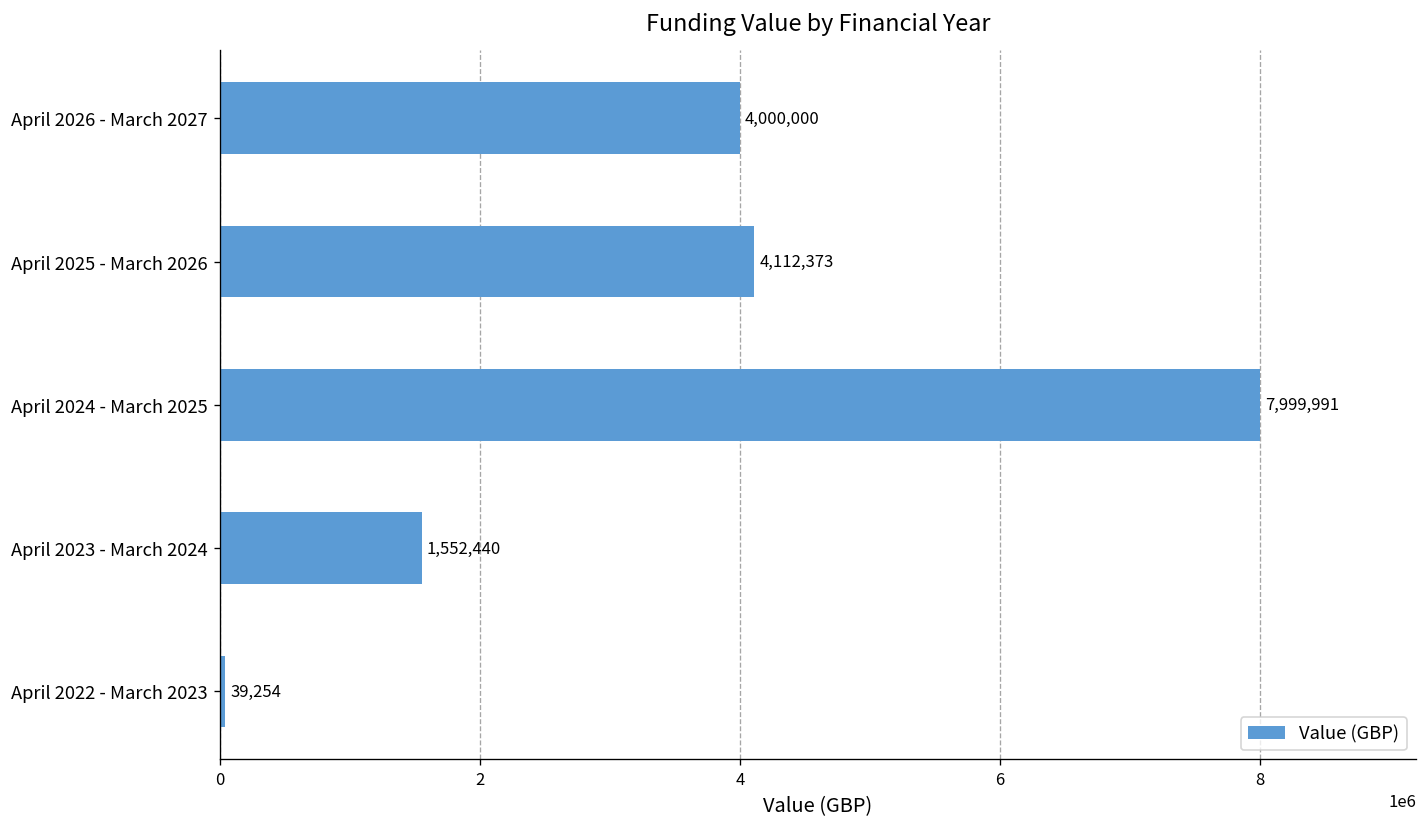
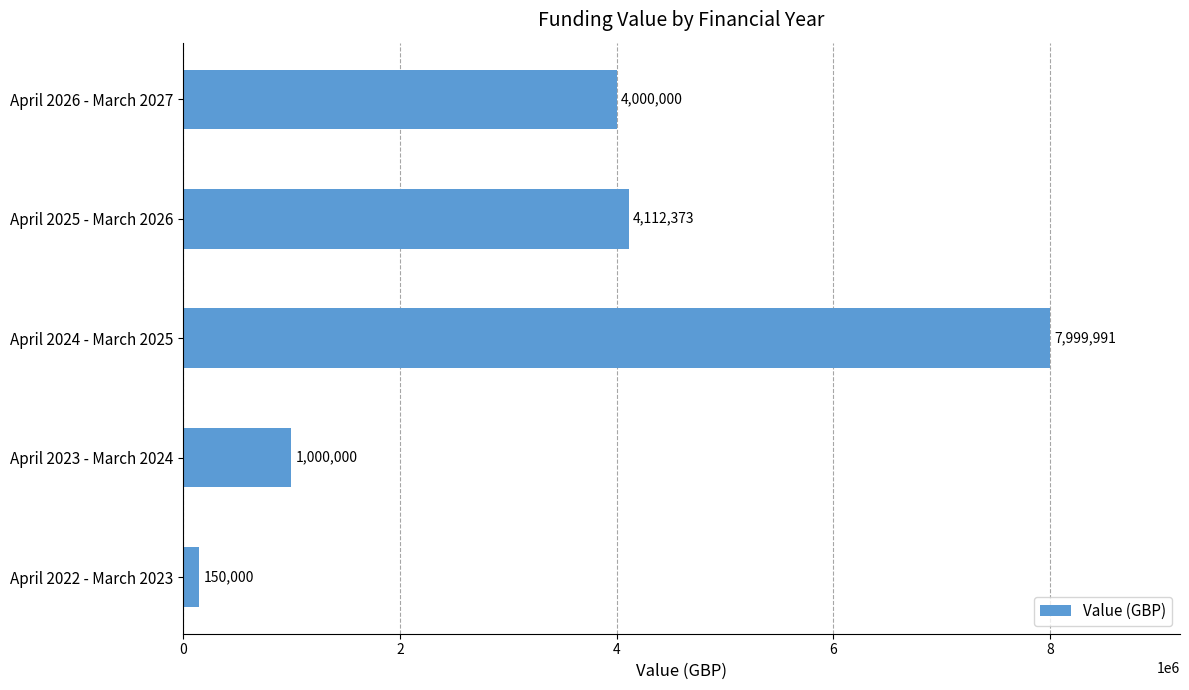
April 2023 - March 2024: 1,552,440 -> 1,000,000
April 2022 - March 2023: 39,254 -> 150,000
